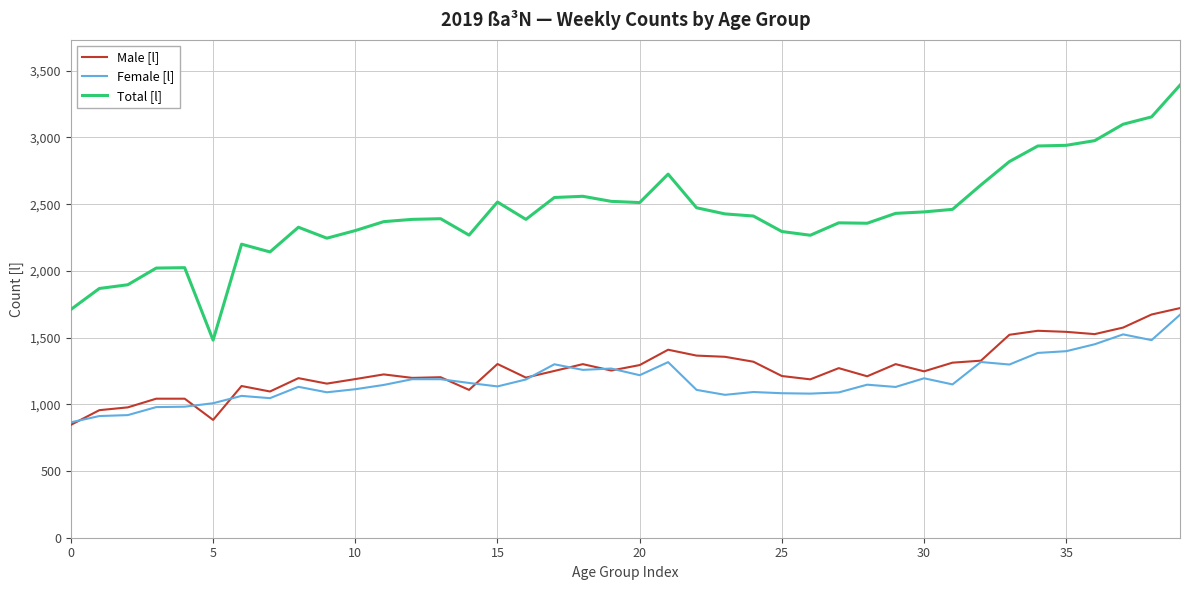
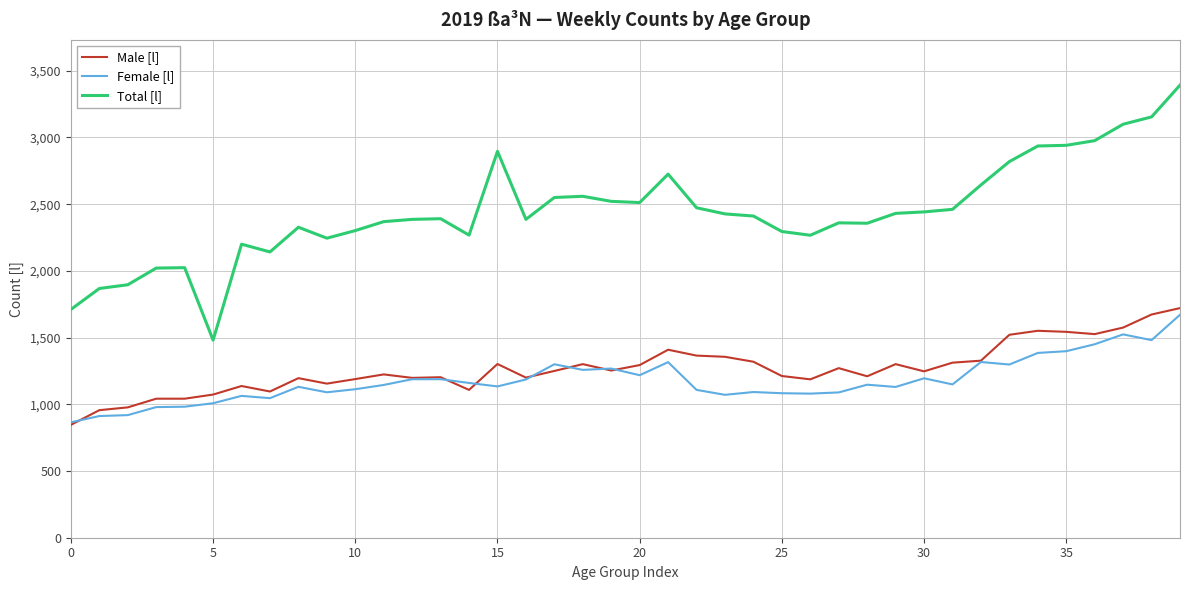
Male [l], 5: 880 -> 1,070
Total [l], 15: 2,520 -> 2,900
